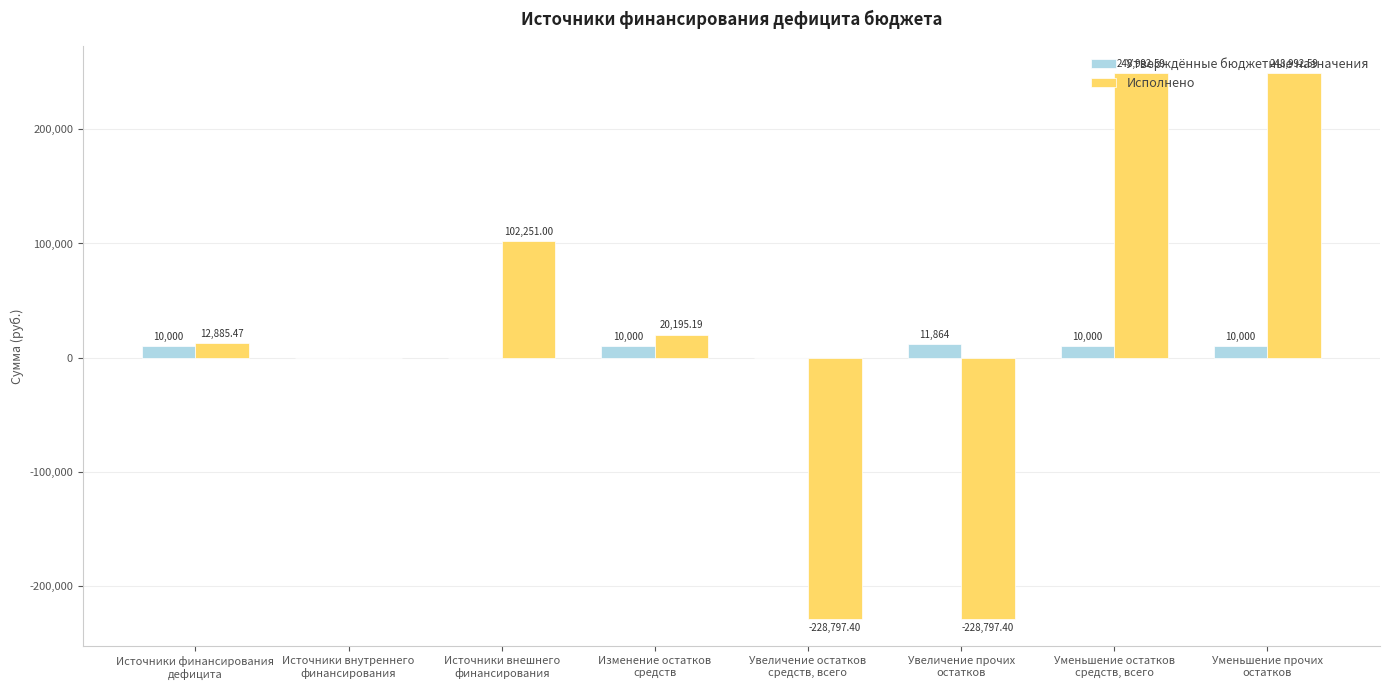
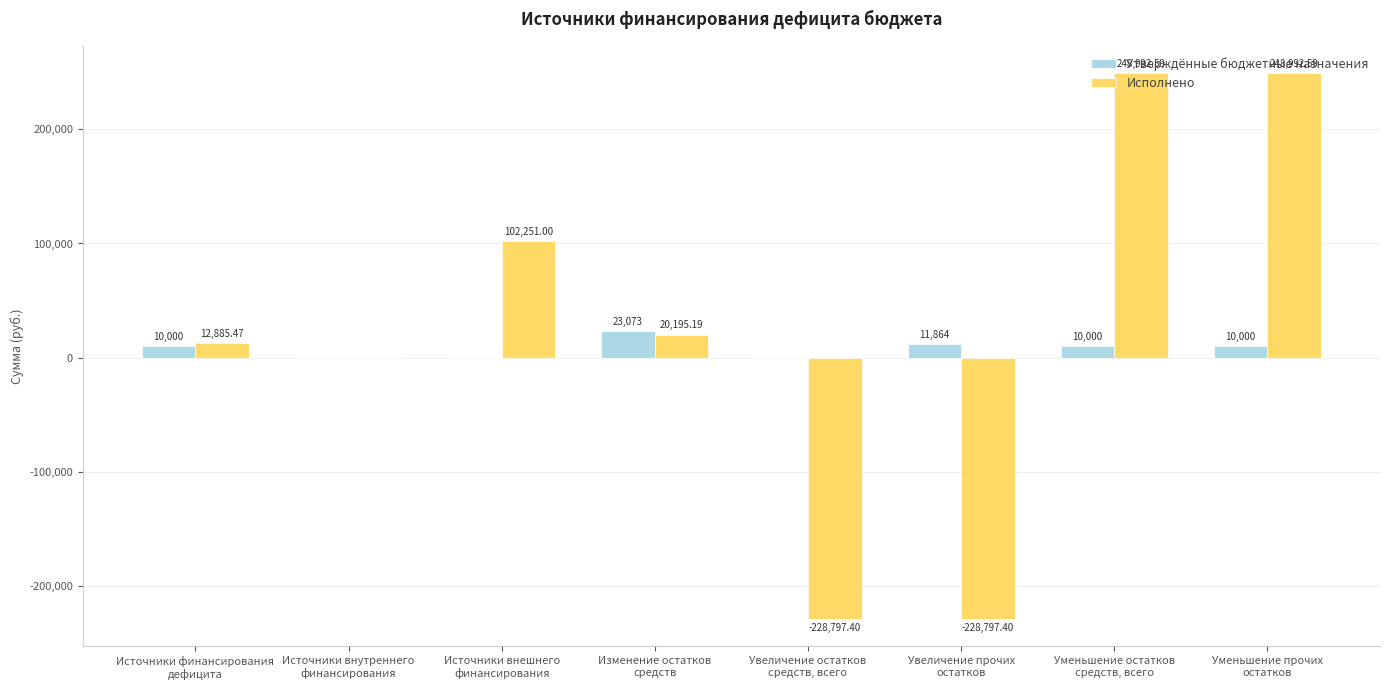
Утверждённые бюджетные назначения, Изменение остатков средств: 10,000 -> 23,073
